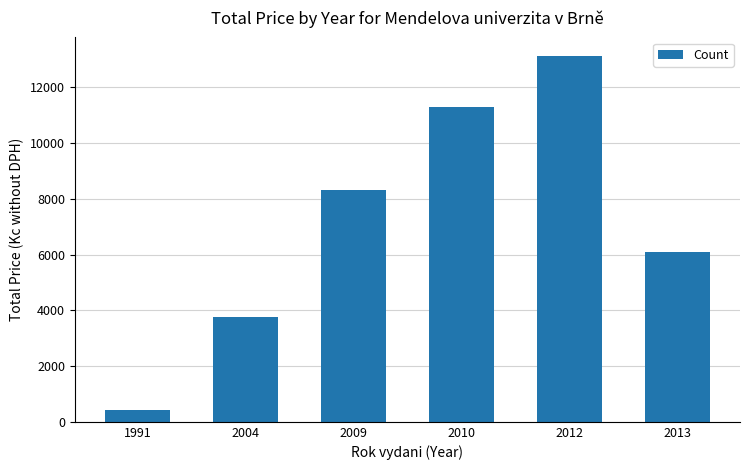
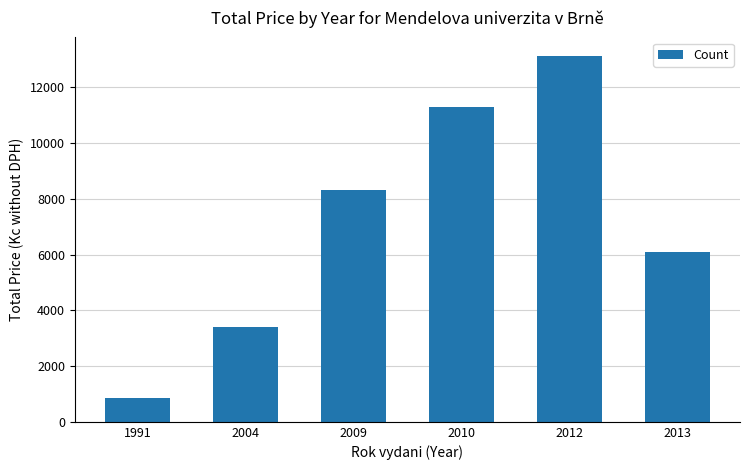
1991: 400 -> 900
2004: 3800 -> 3400
